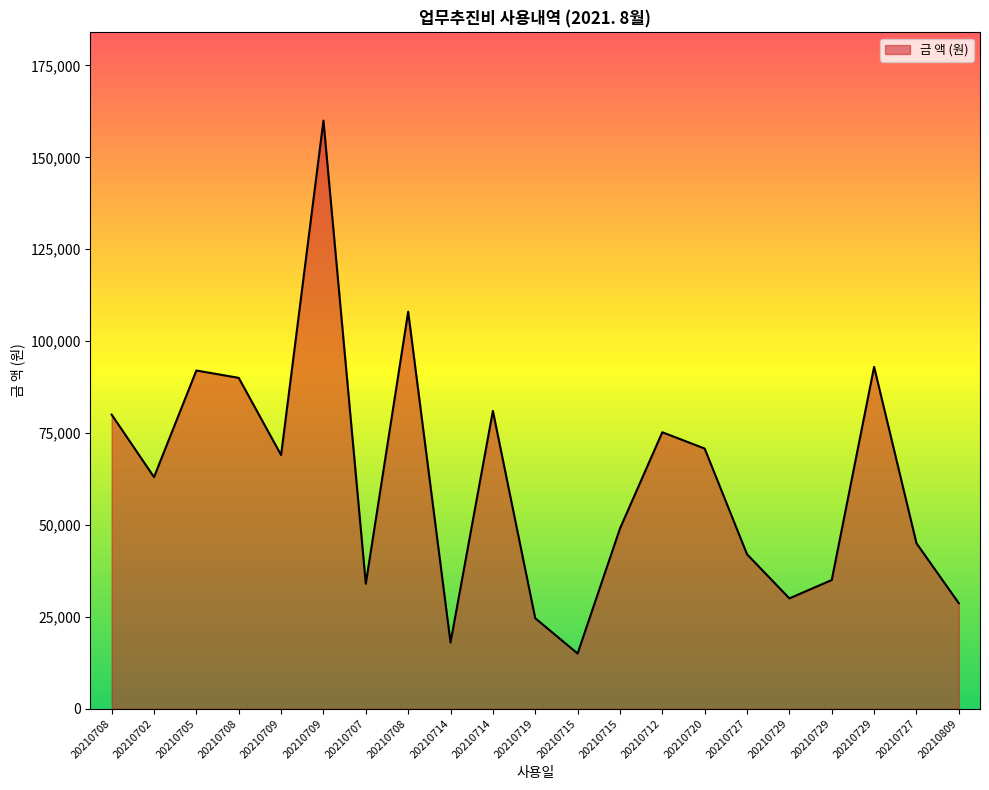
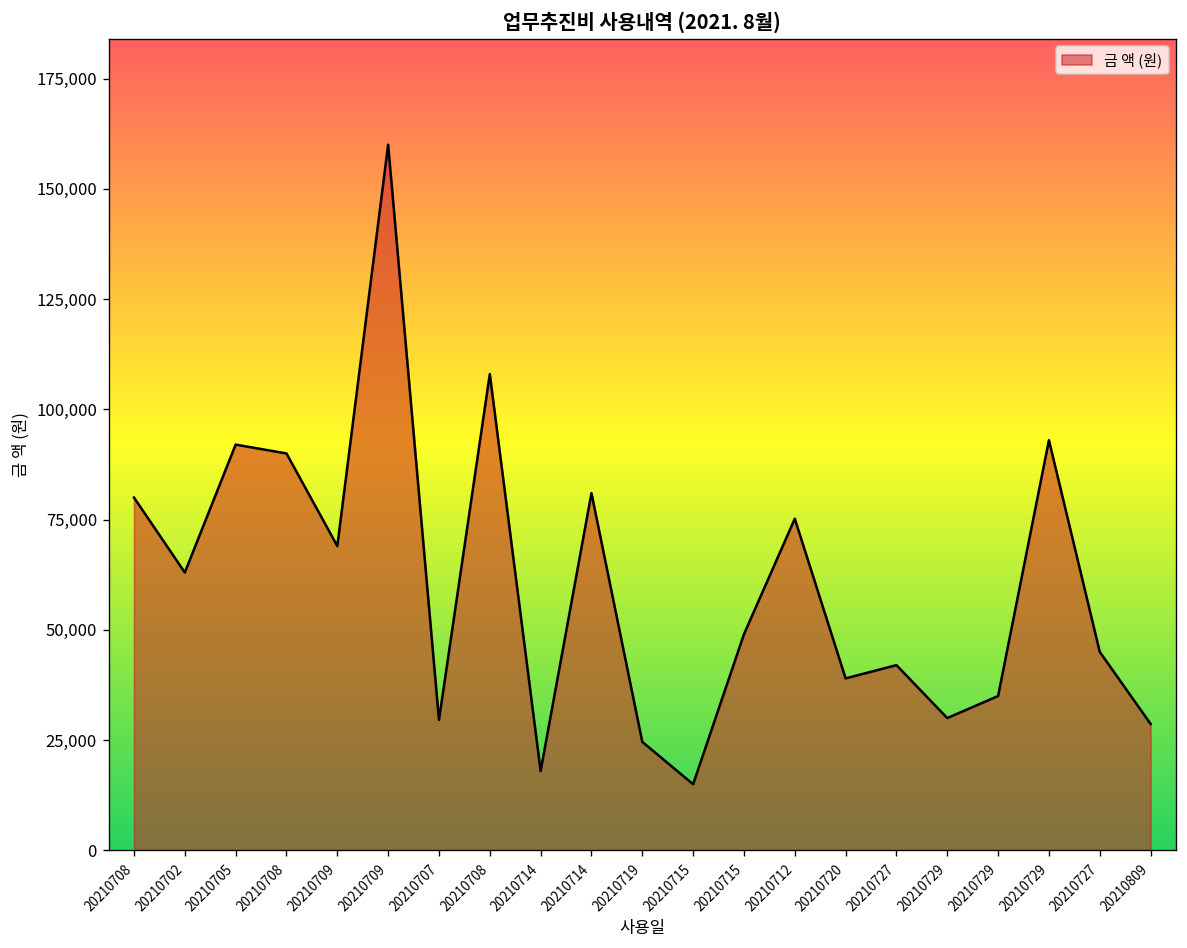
20210707: 34,000 -> 30,000
20210720: 71,000 -> 39,000
